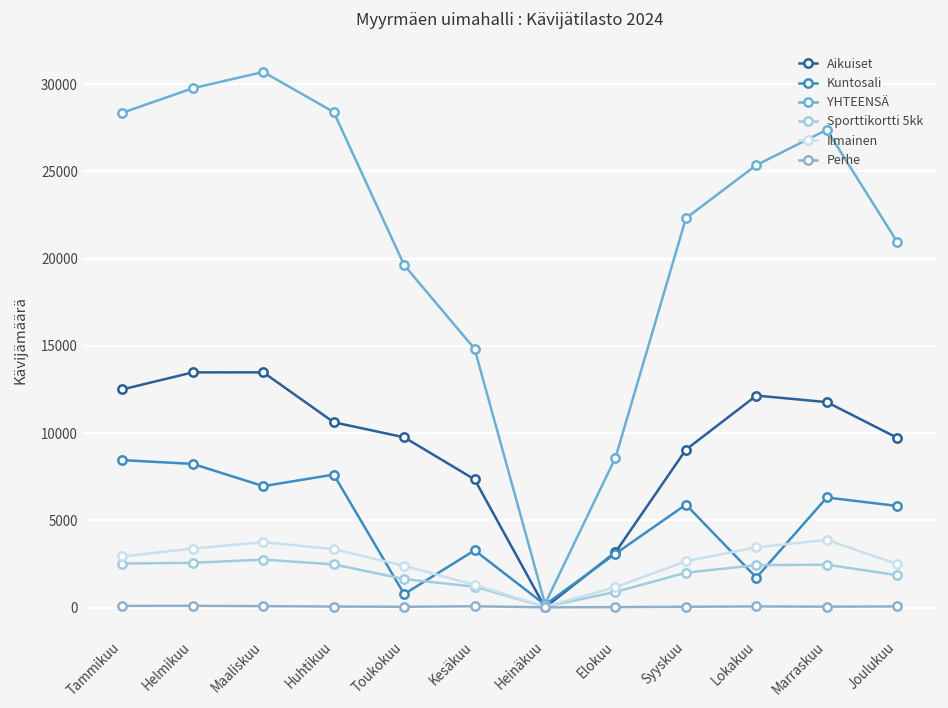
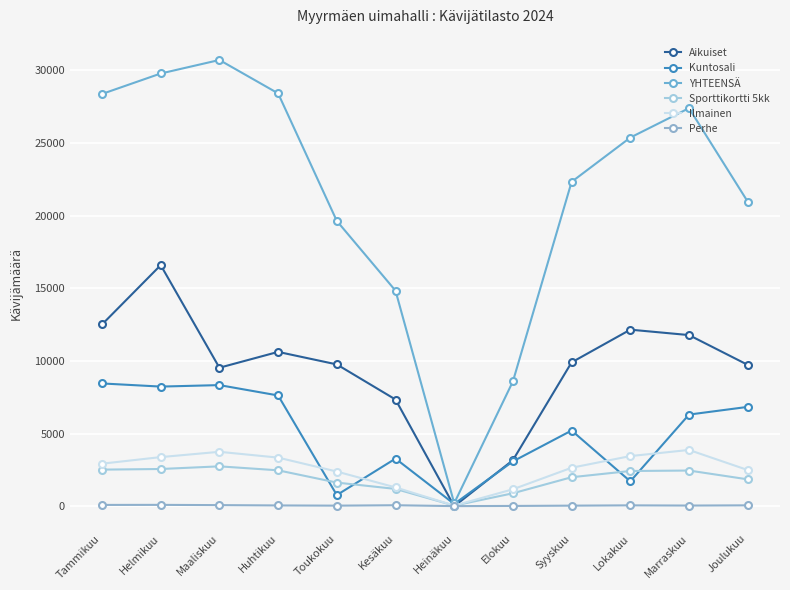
Aikuiset, Helmikuu: 13500 -> 16600
Aikuiset, Maaliskuu: 13500 -> 9500
Kuntosali, Maaliskuu: 7000 -> 8300
Aikuiset, Syyskuu: 9100 -> 9900
Kuntosali, Syyskuu: 5900 -> 5200
Kuntosali, Joulukuu: 5800 -> 6800
